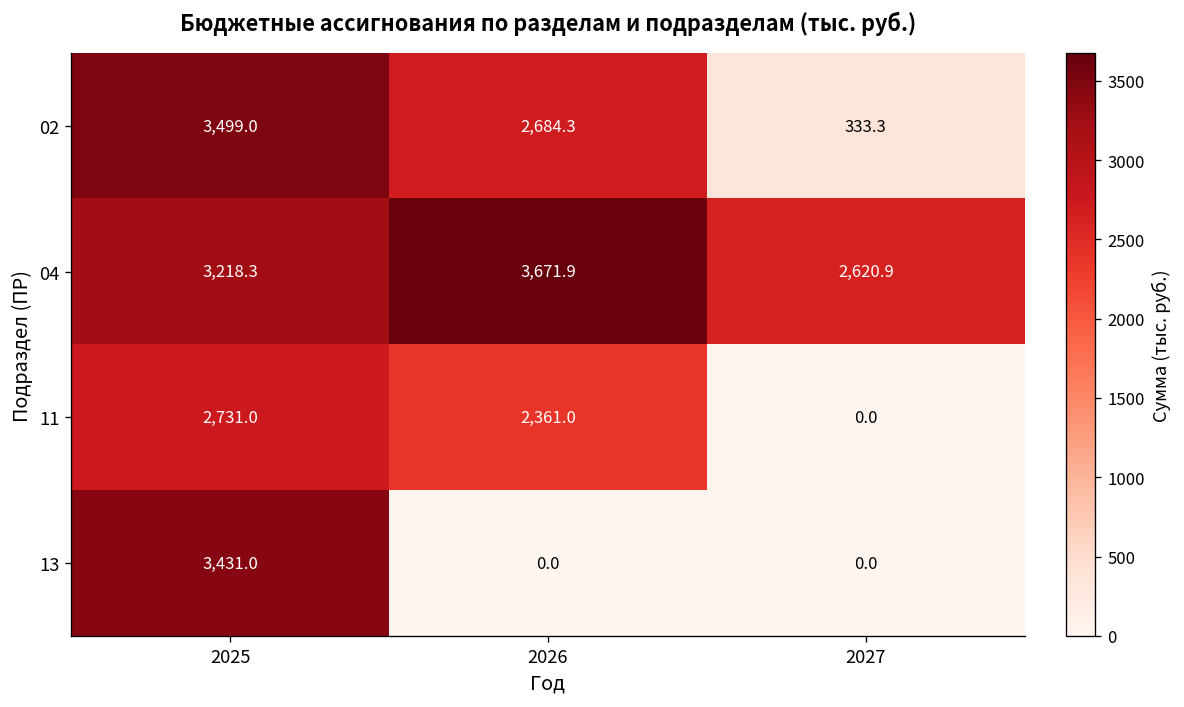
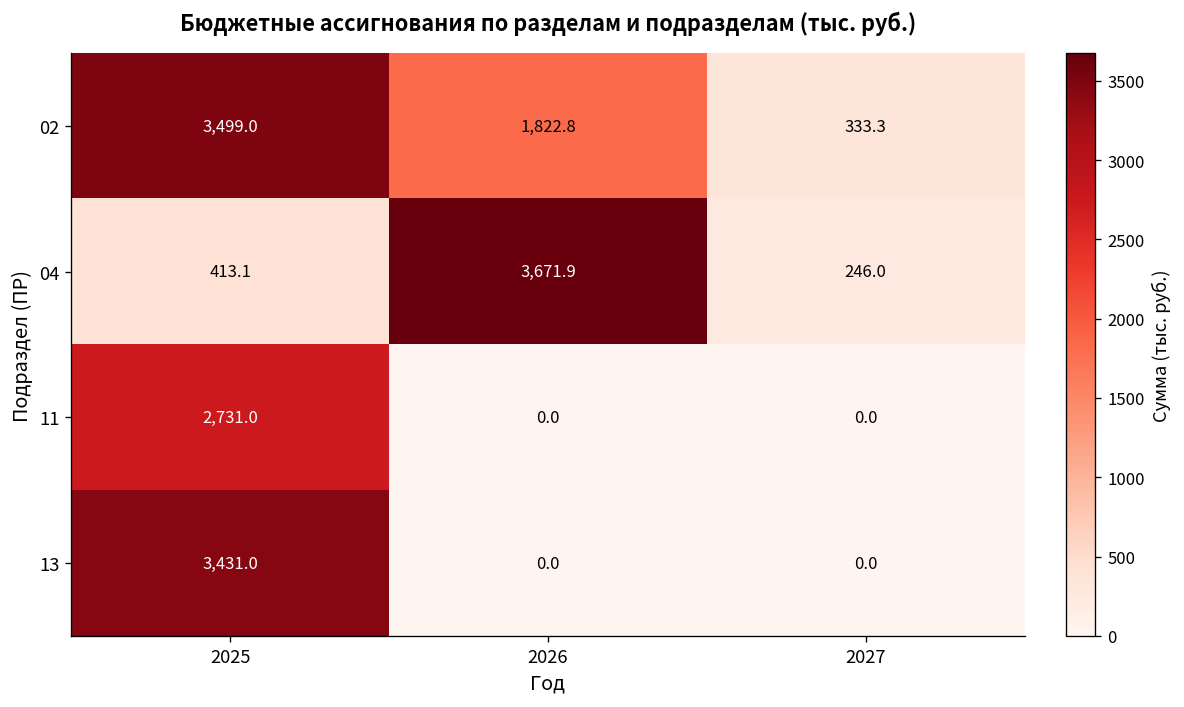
02, 2026: 2,684.3 -> 1,822.8
04, 2025: 3,218.3 -> 413.1
04, 2027: 2,620.9 -> 246.0
11, 2026: 2,361.0 -> 0.0
